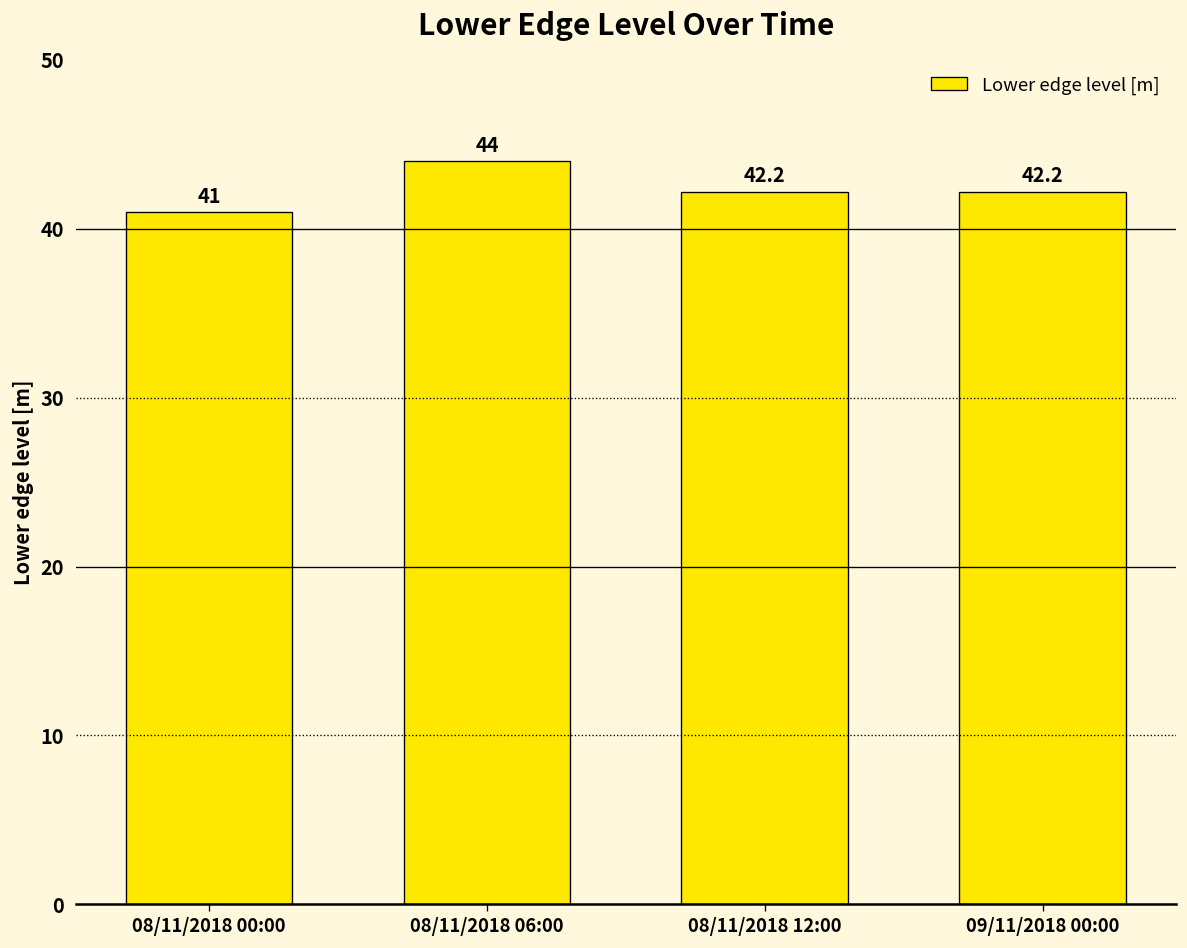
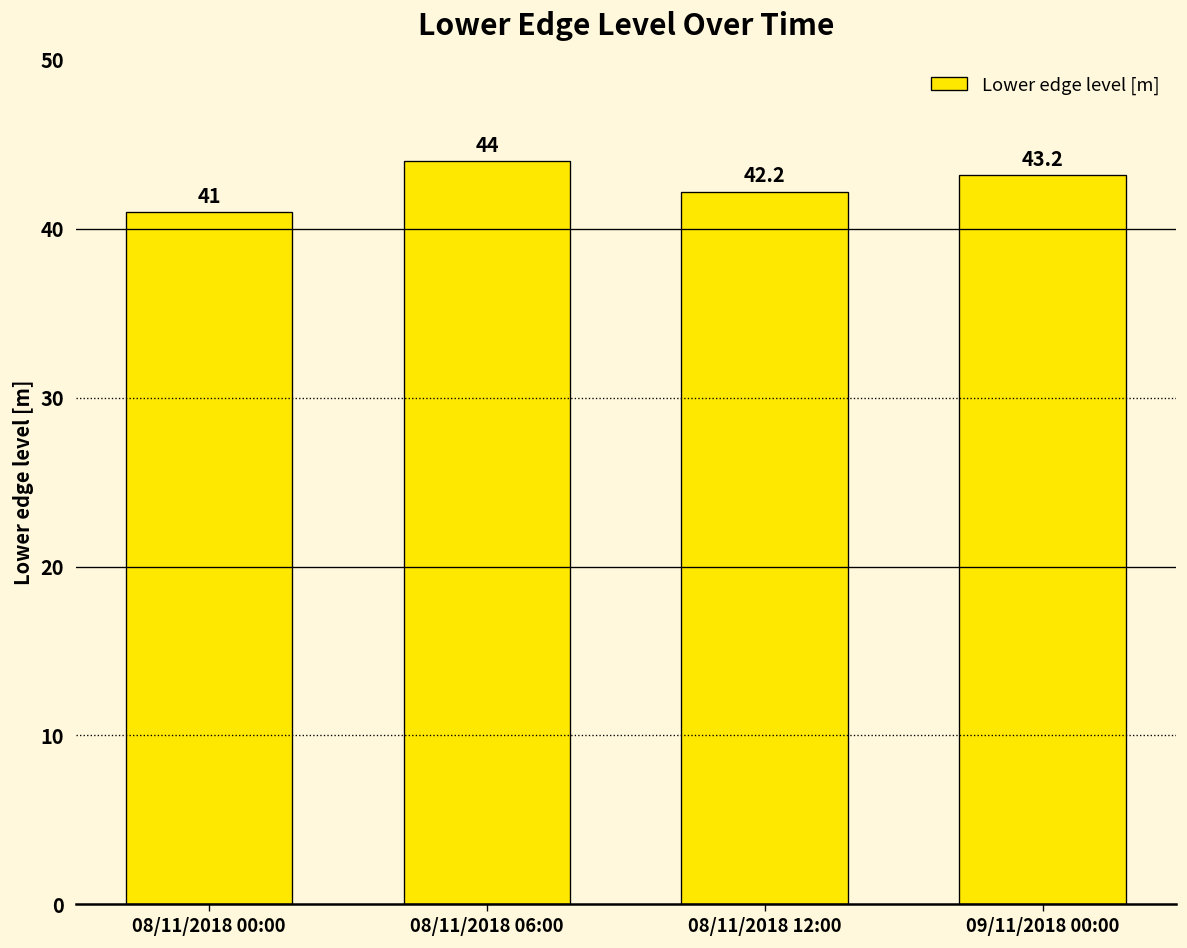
09/11/2018 00:00: 42.2 -> 43.2
